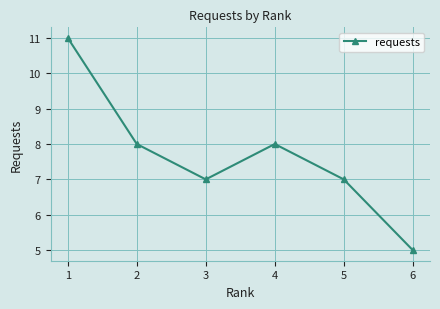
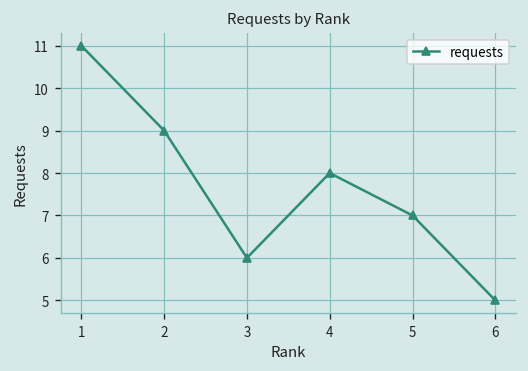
2: 8 -> 9
3: 7 -> 6
